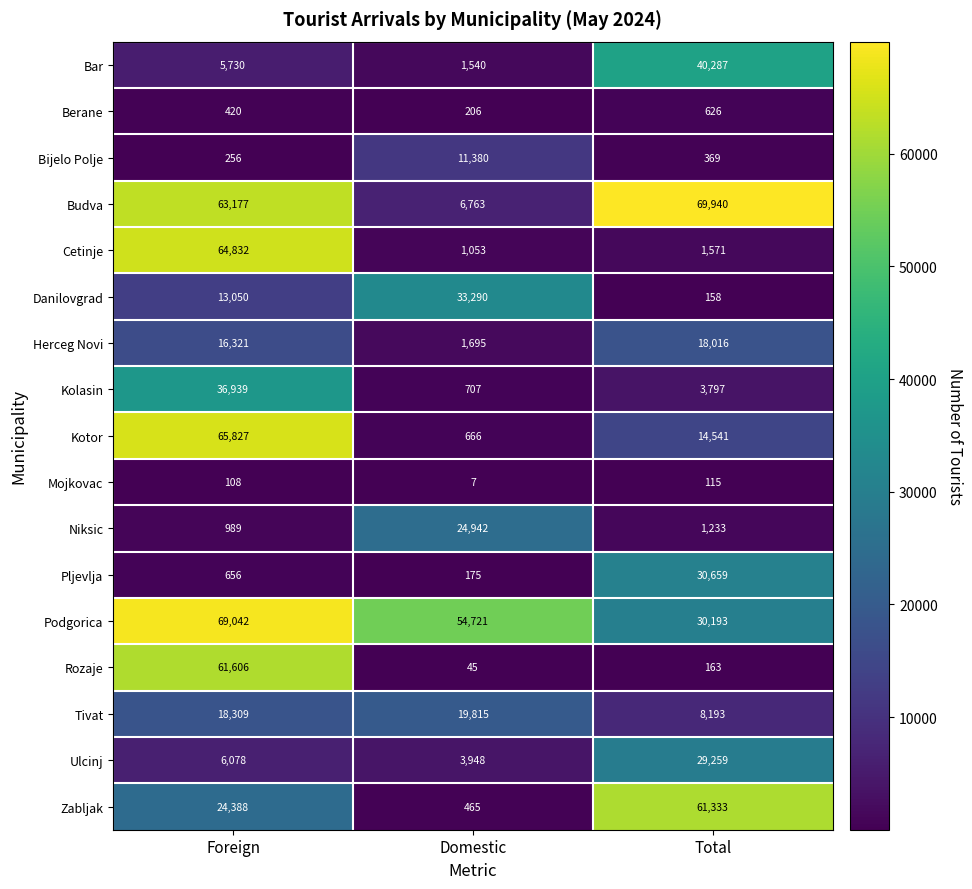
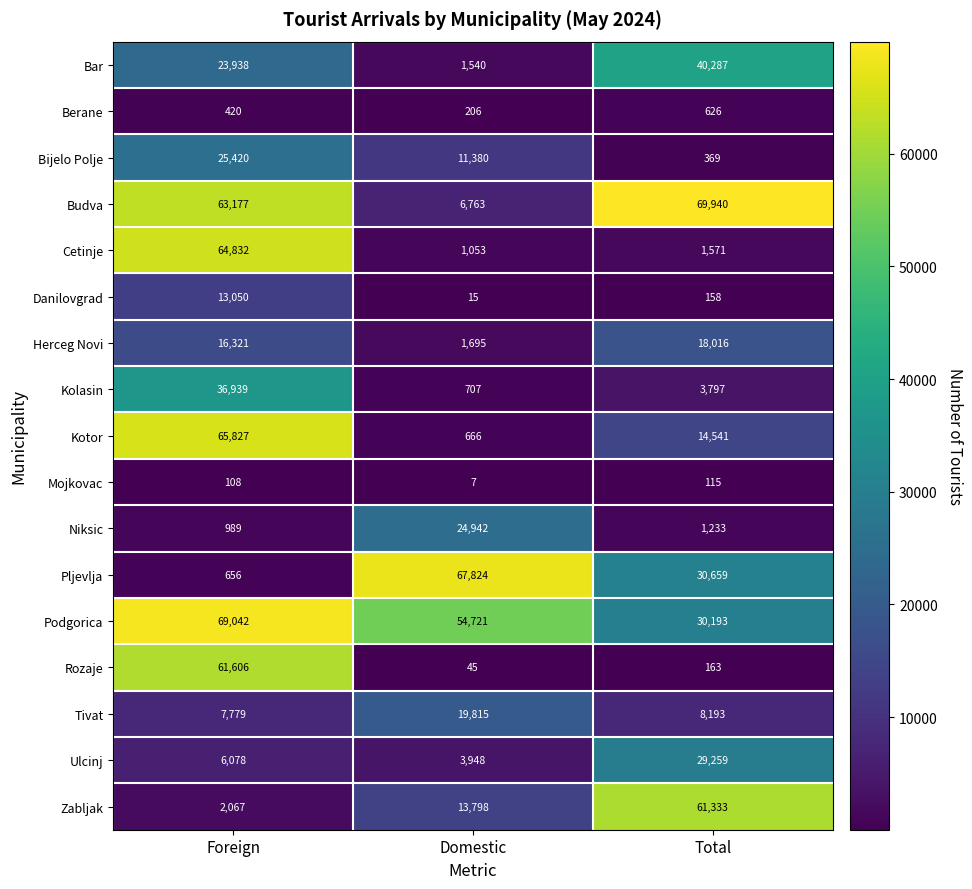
Bar, Foreign: 5,730 -> 23,938
Bijelo Polje, Foreign: 256 -> 25,420
Danilovgrad, Domestic: 33,290 -> 15
Pljevlja, Domestic: 175 -> 67,824
Tivat, Foreign: 18,309 -> 7,779
Zabljak, Foreign: 24,388 -> 2,067
Zabljak, Domestic: 465 -> 13,798
